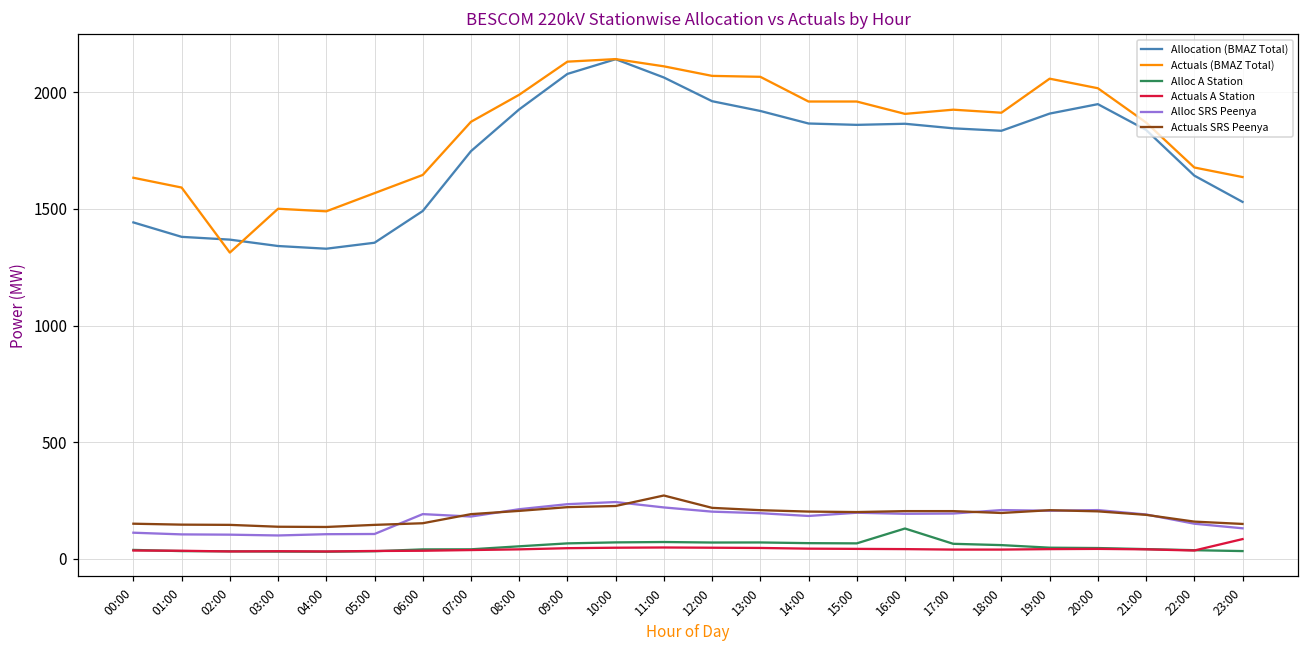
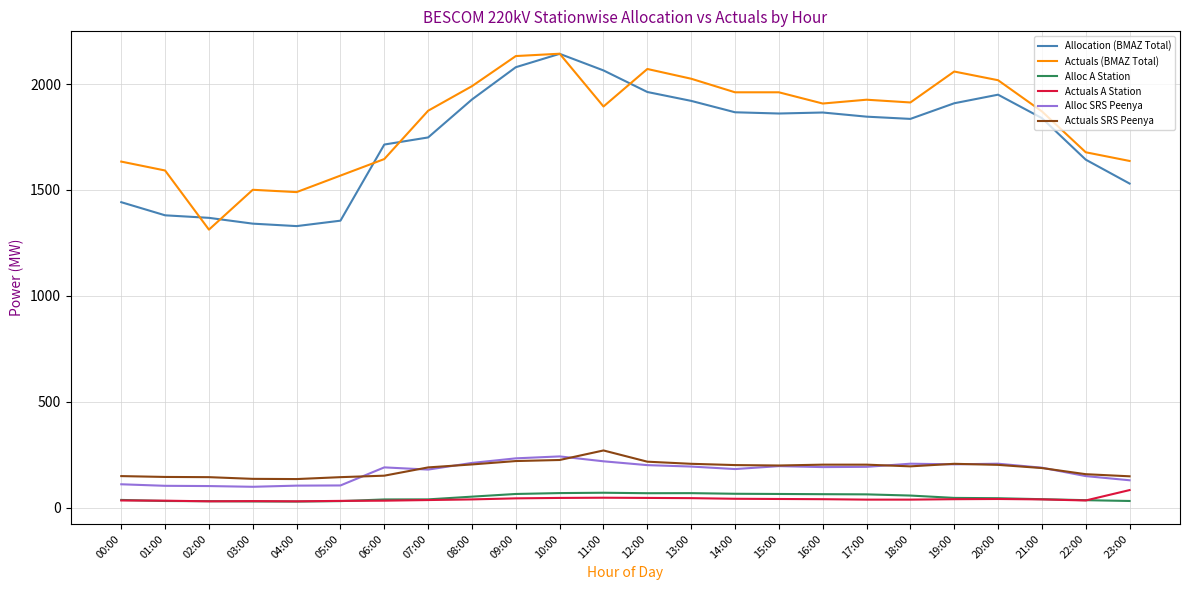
Allocation (BMAZ Total), 06:00: 1490 -> 1710
Actuals (BMAZ Total), 11:00: 2110 -> 1890
Actuals (BMAZ Total), 13:00: 2070 -> 2030
Alloc A Station, 16:00: 130 -> 60
